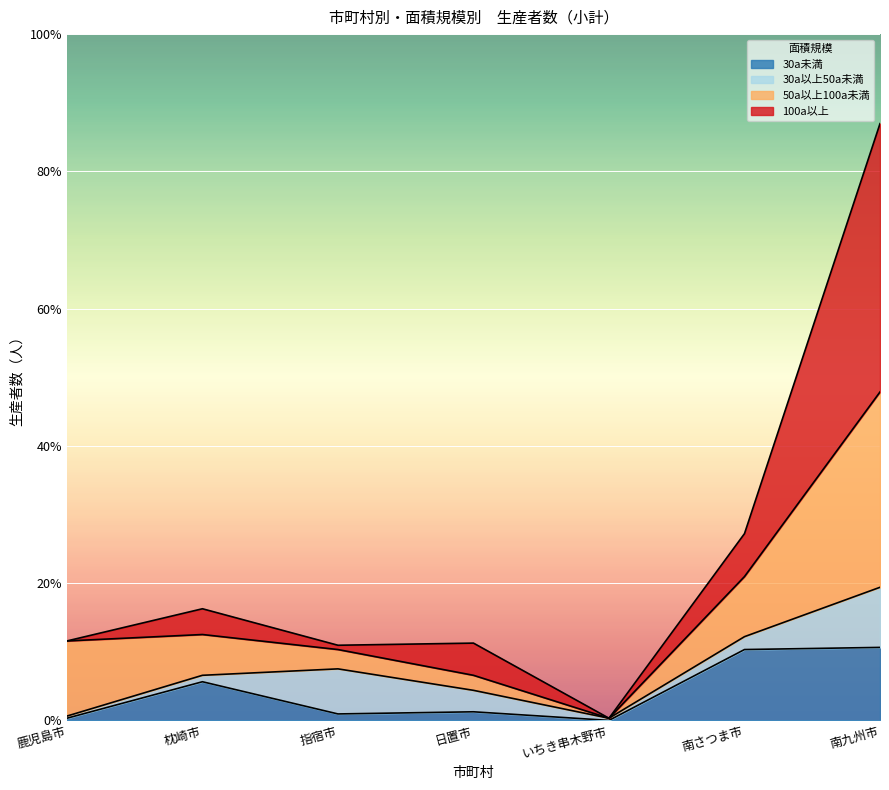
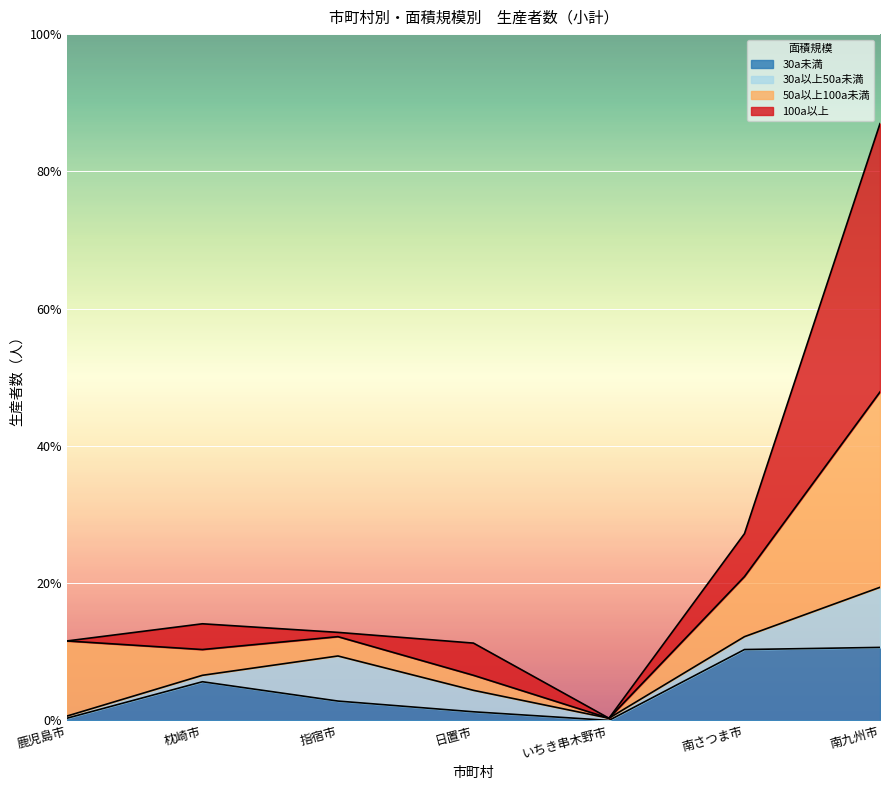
50a以上100a未満, 枕崎市: 6% -> 4%
30a未満, 指宿市: 1% -> 3%
